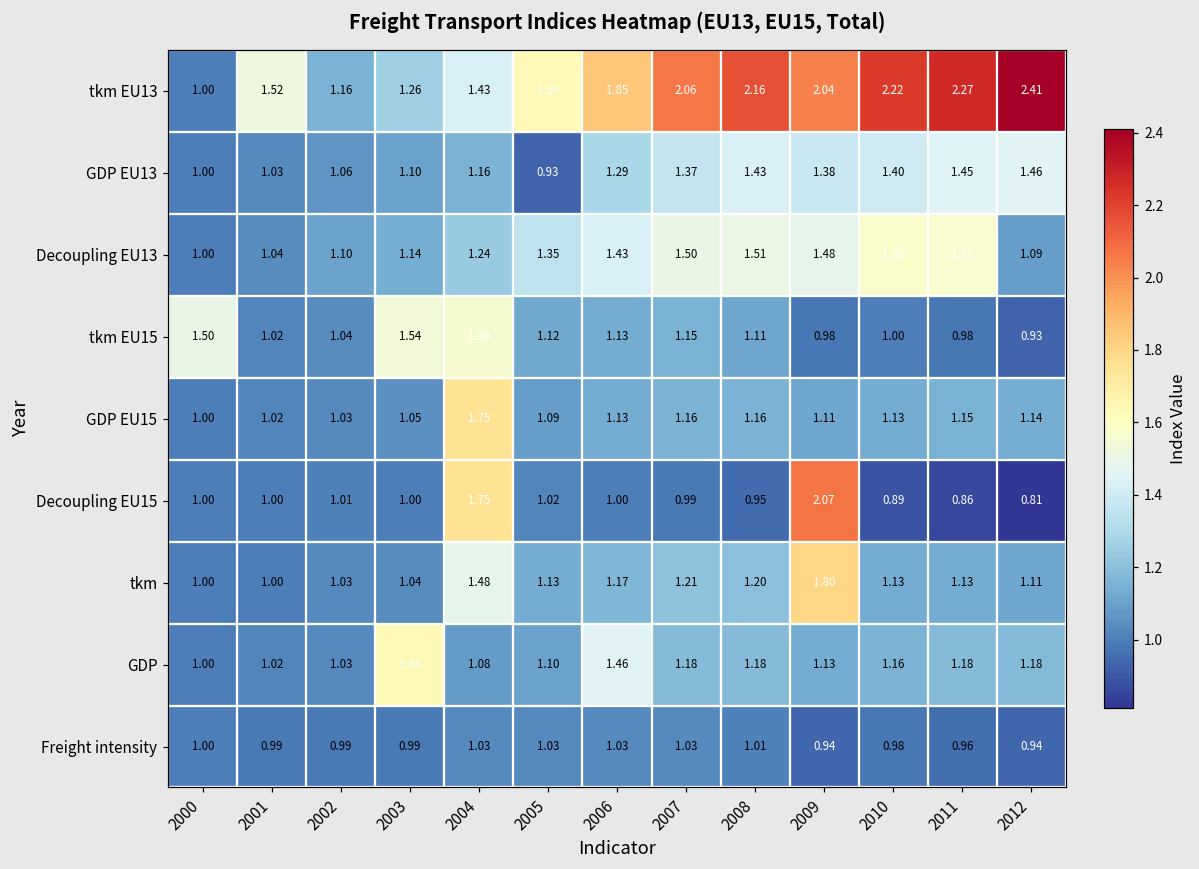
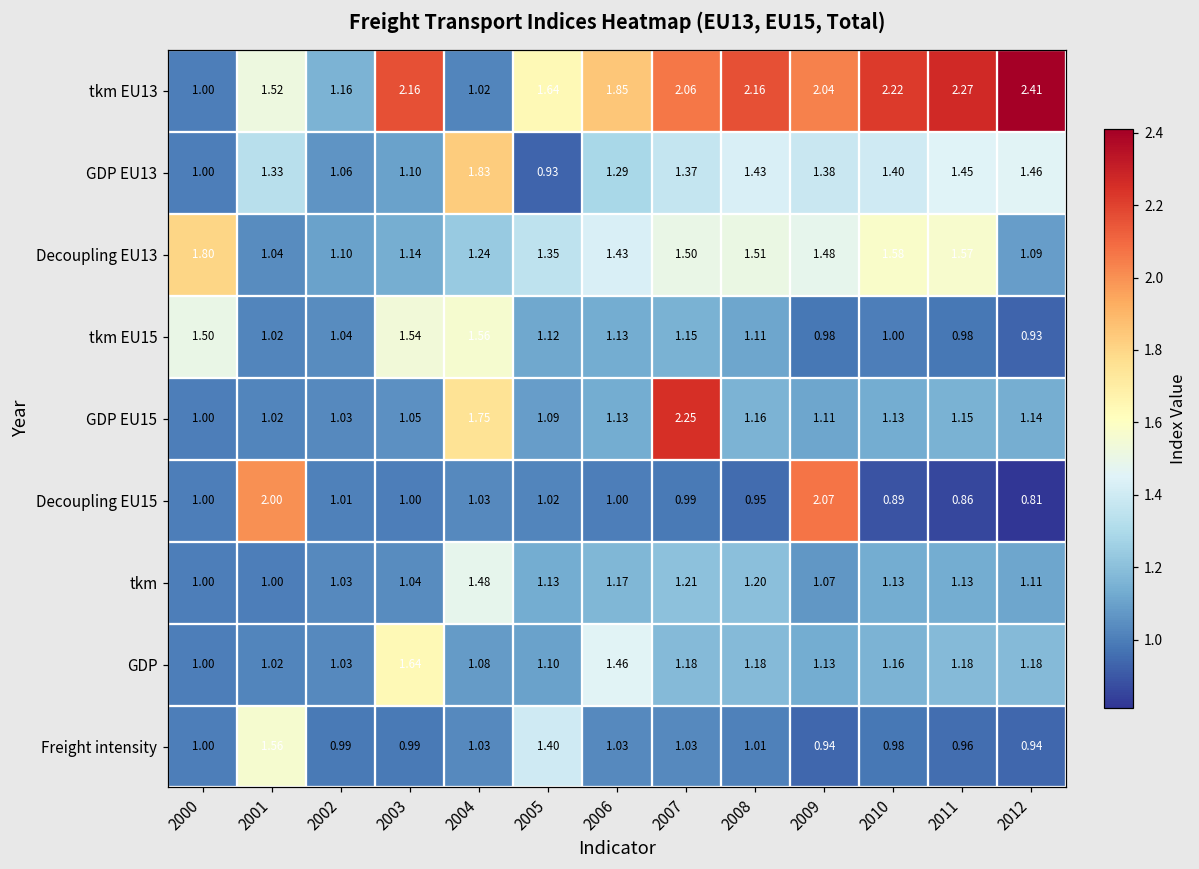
tkm EU13, 2003: 1.26 -> 2.16
tkm EU13, 2004: 1.43 -> 1.02
GDP EU13, 2001: 1.03 -> 1.33
GDP EU13, 2004: 1.16 -> 1.83
Decoupling EU13, 2000: 1.00 -> 1.80
GDP EU15, 2007: 1.16 -> 2.25
Decoupling EU15, 2001: 1.00 -> 2.00
Decoupling EU15, 2004: 1.75 -> 1.03
tkm, 2009: 1.80 -> 1.07
Freight intensity, 2001: 0.99 -> 1.56
Freight intensity, 2005: 1.03 -> 1.40
